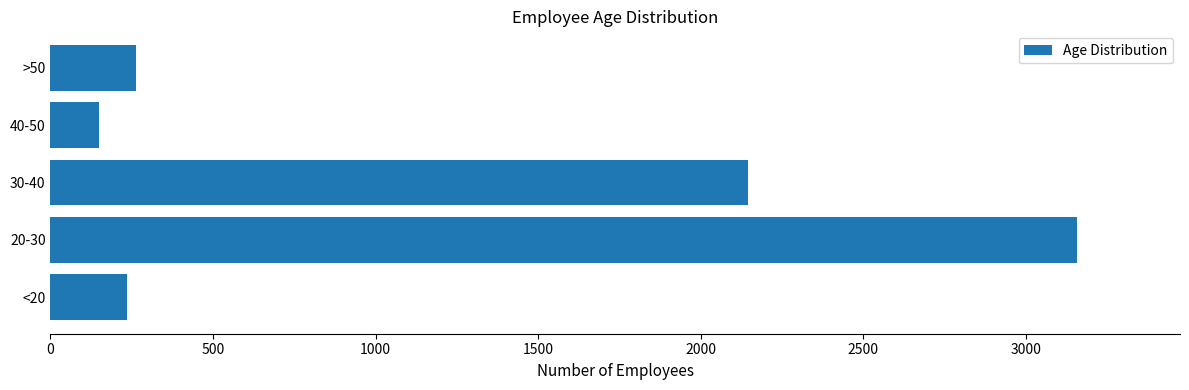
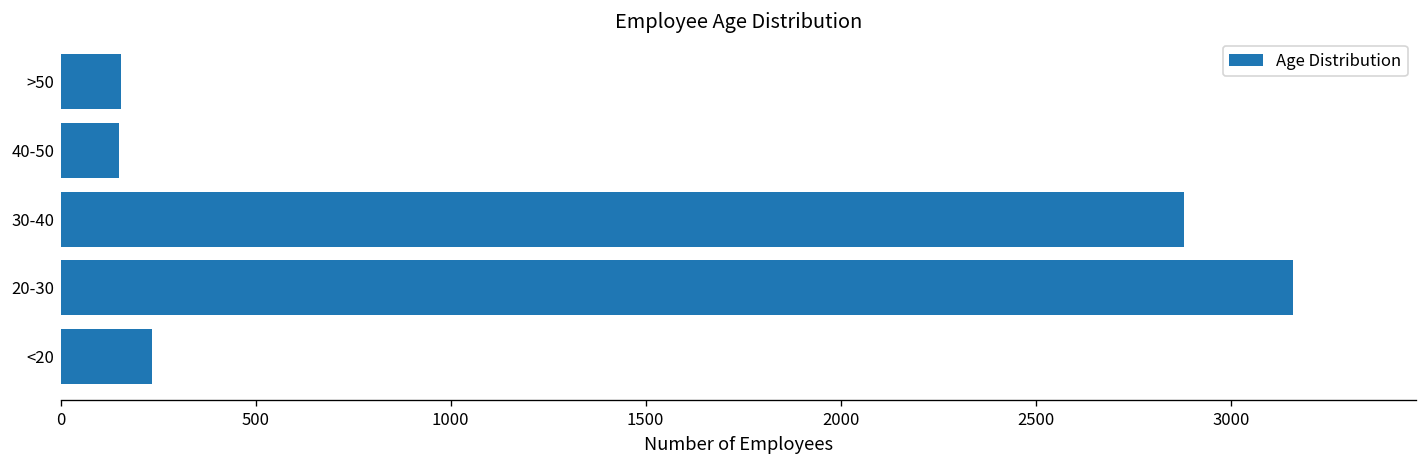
>50: 260 -> 150
30-40: 2150 -> 2880
